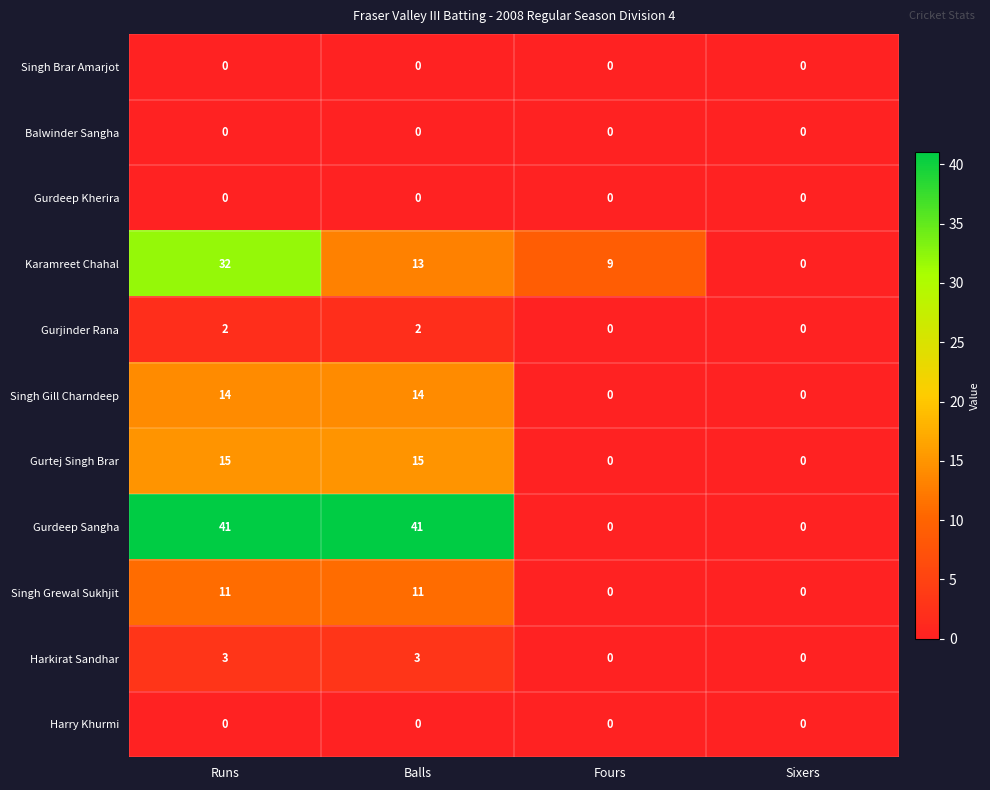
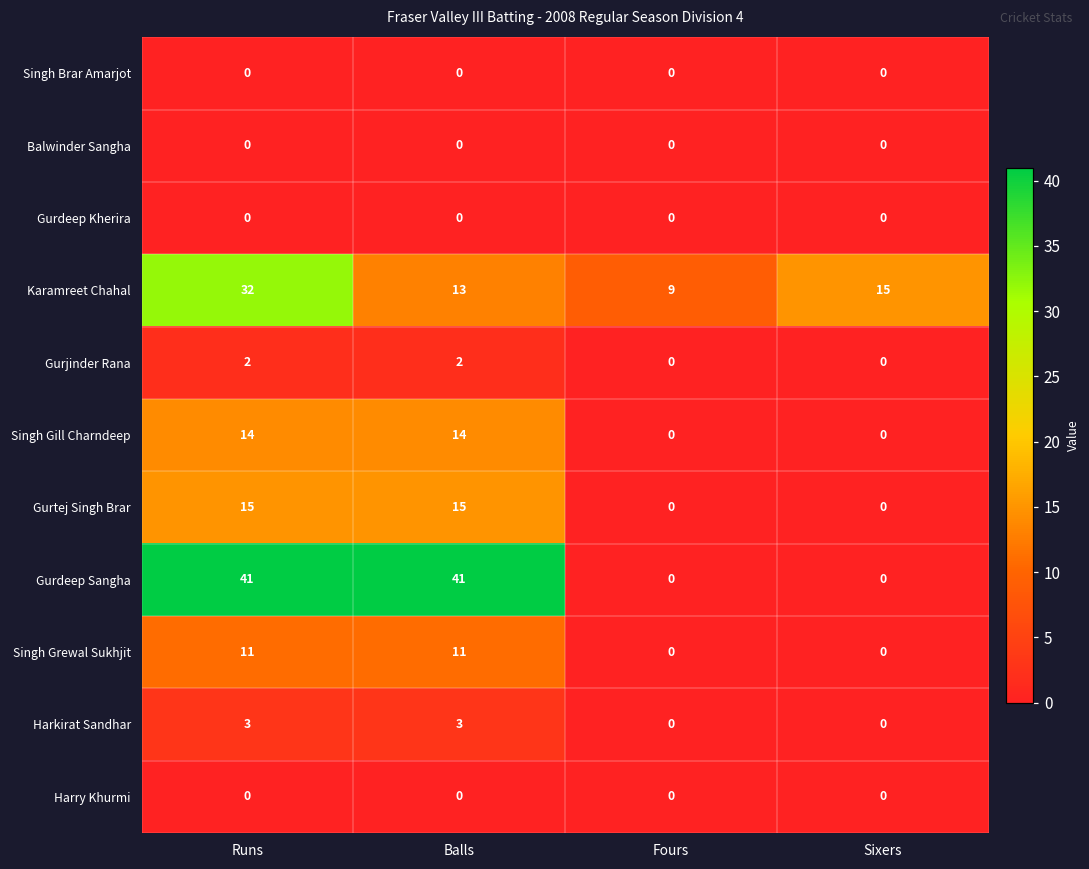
Karamreet Chahal, Sixers: 0 -> 15
